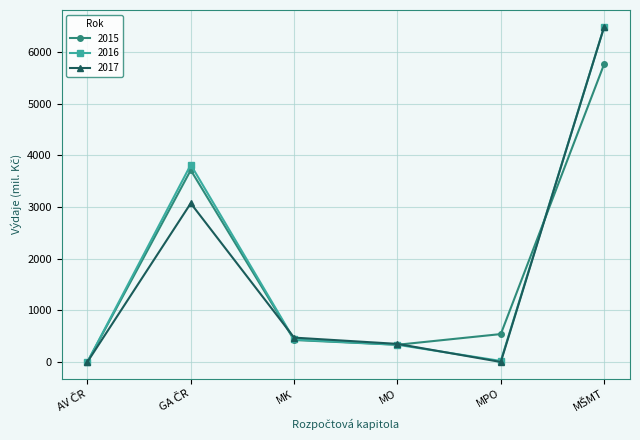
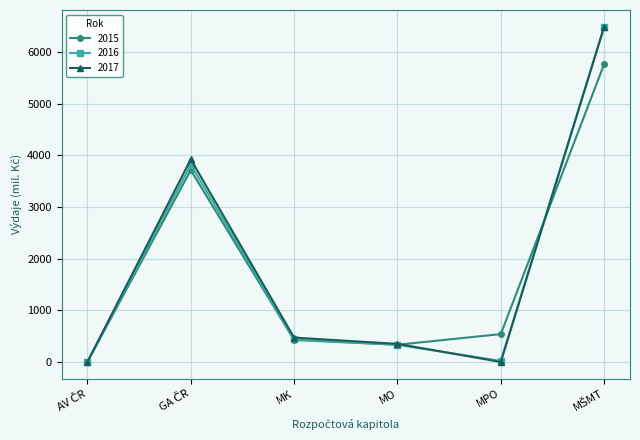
2017, GA ČR: 3100 -> 3900
